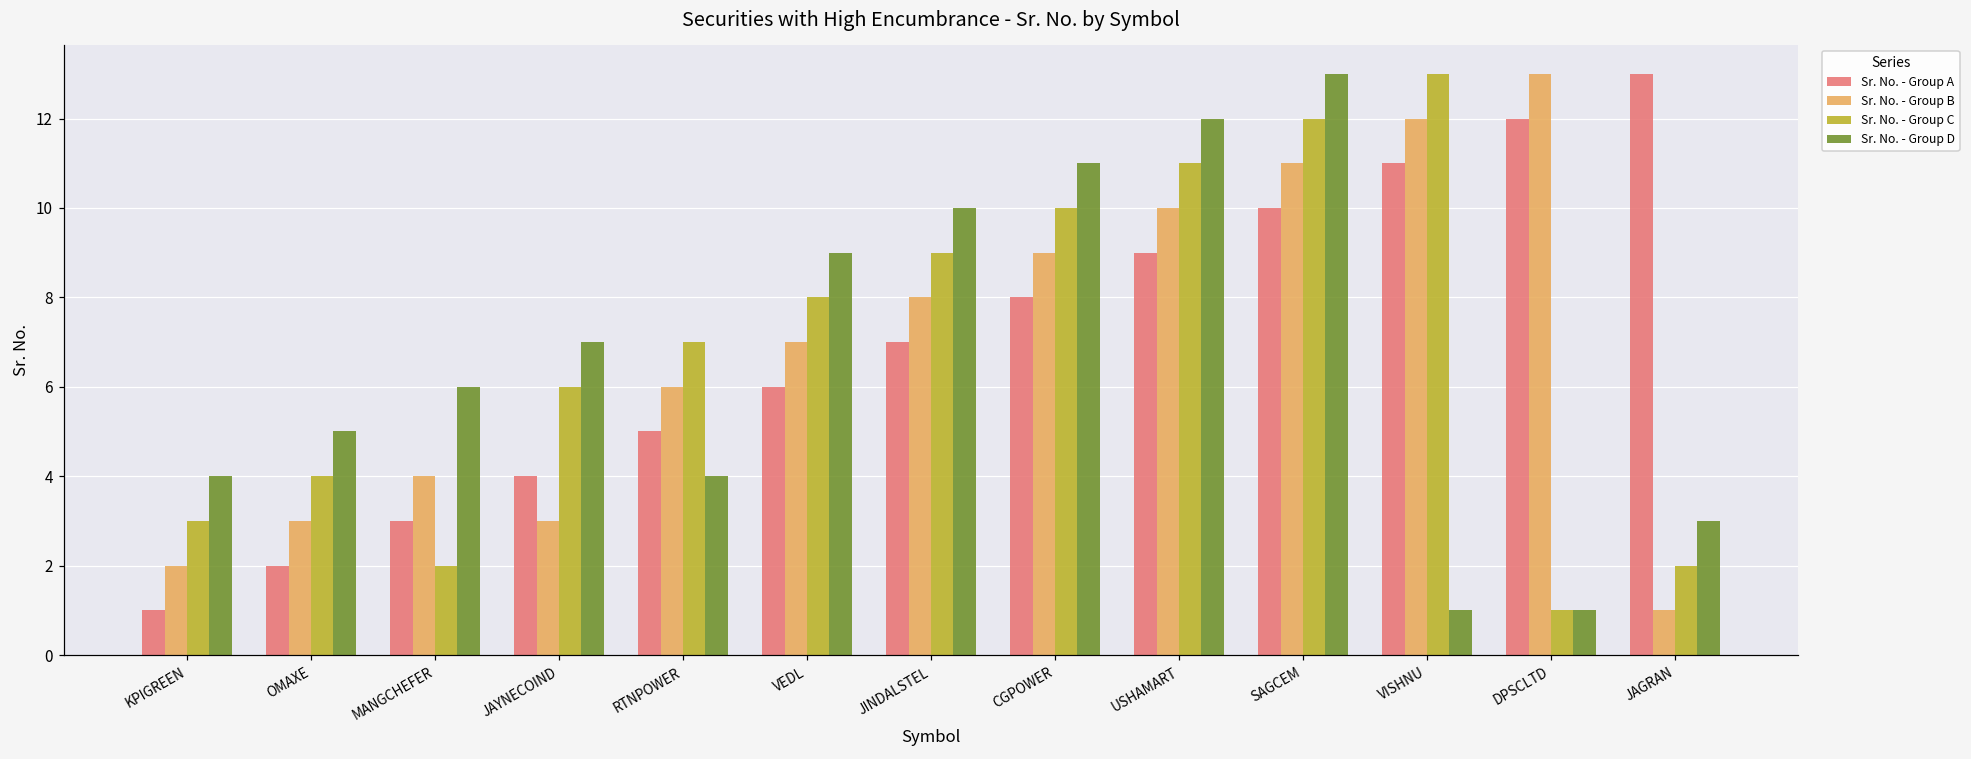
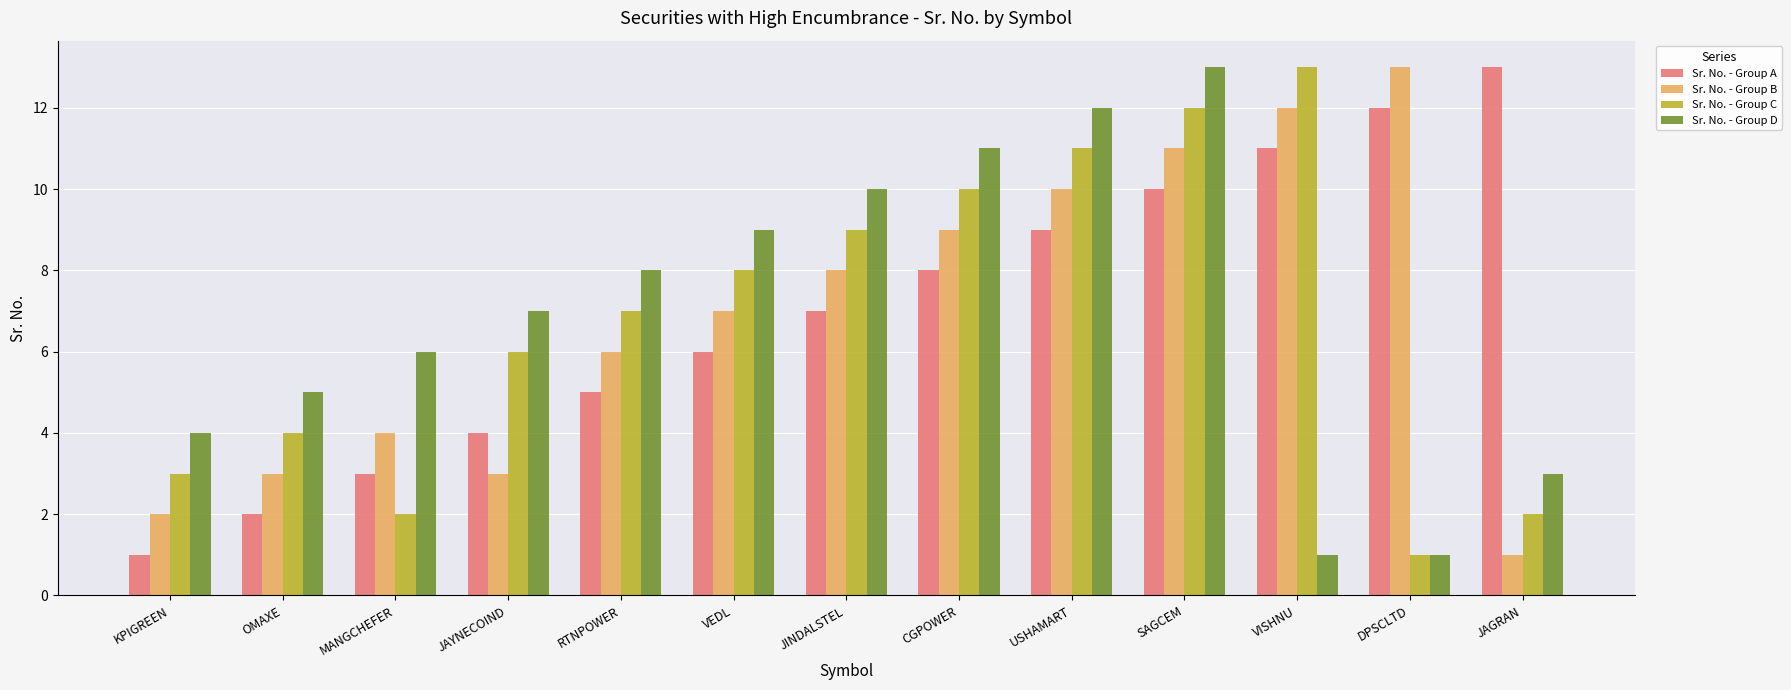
Sr. No. - Group D, RTNPOWER: 4 -> 8
